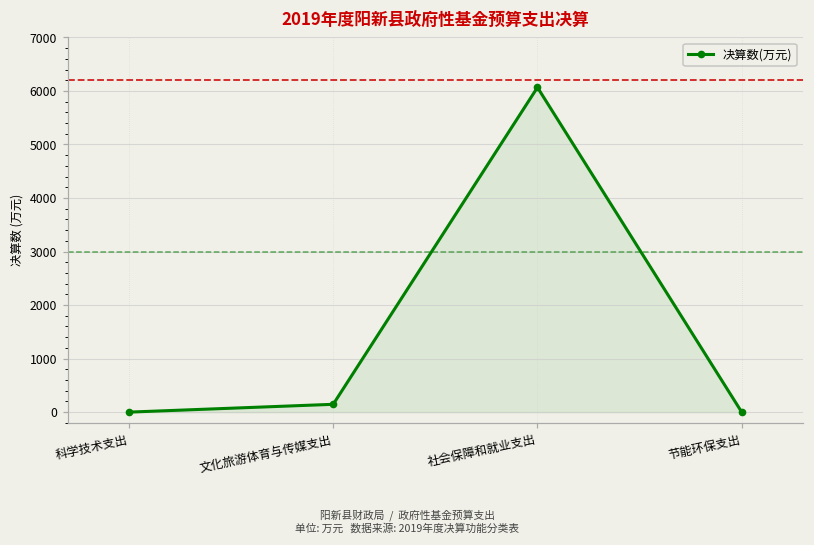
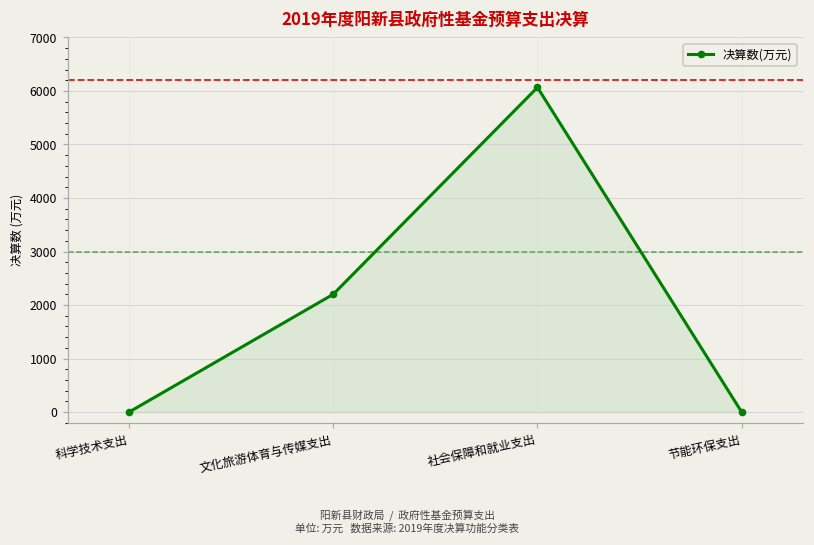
文化旅游体育与传媒支出: 100 -> 2200
